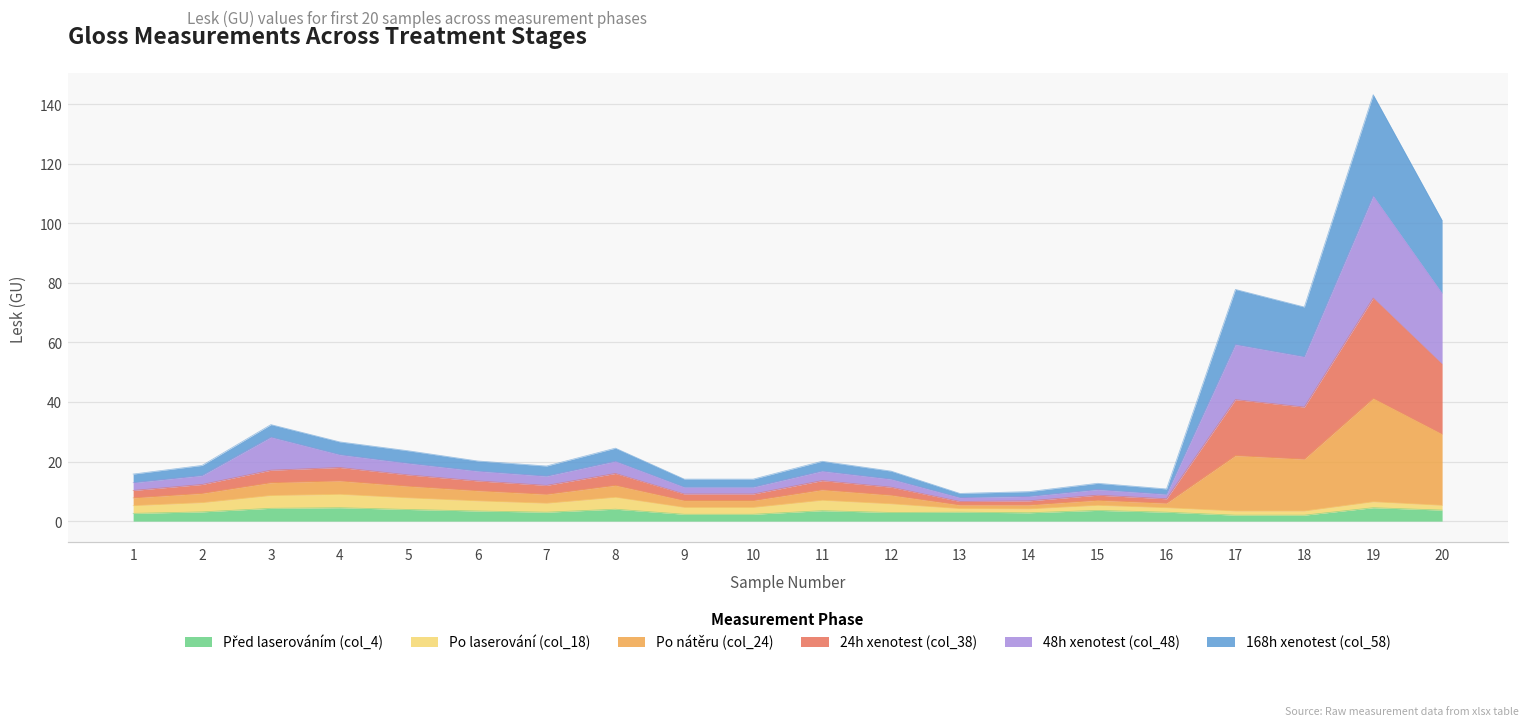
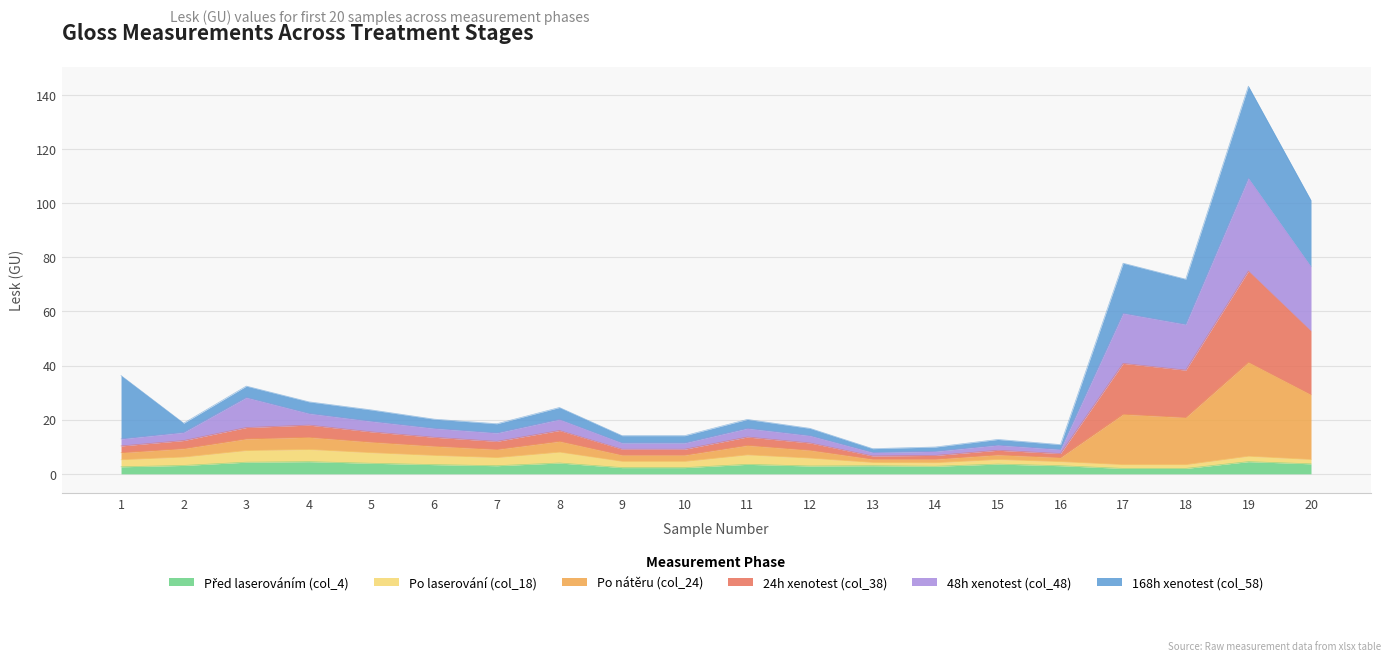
168h xenotest (col_58), 1: 3 -> 23
